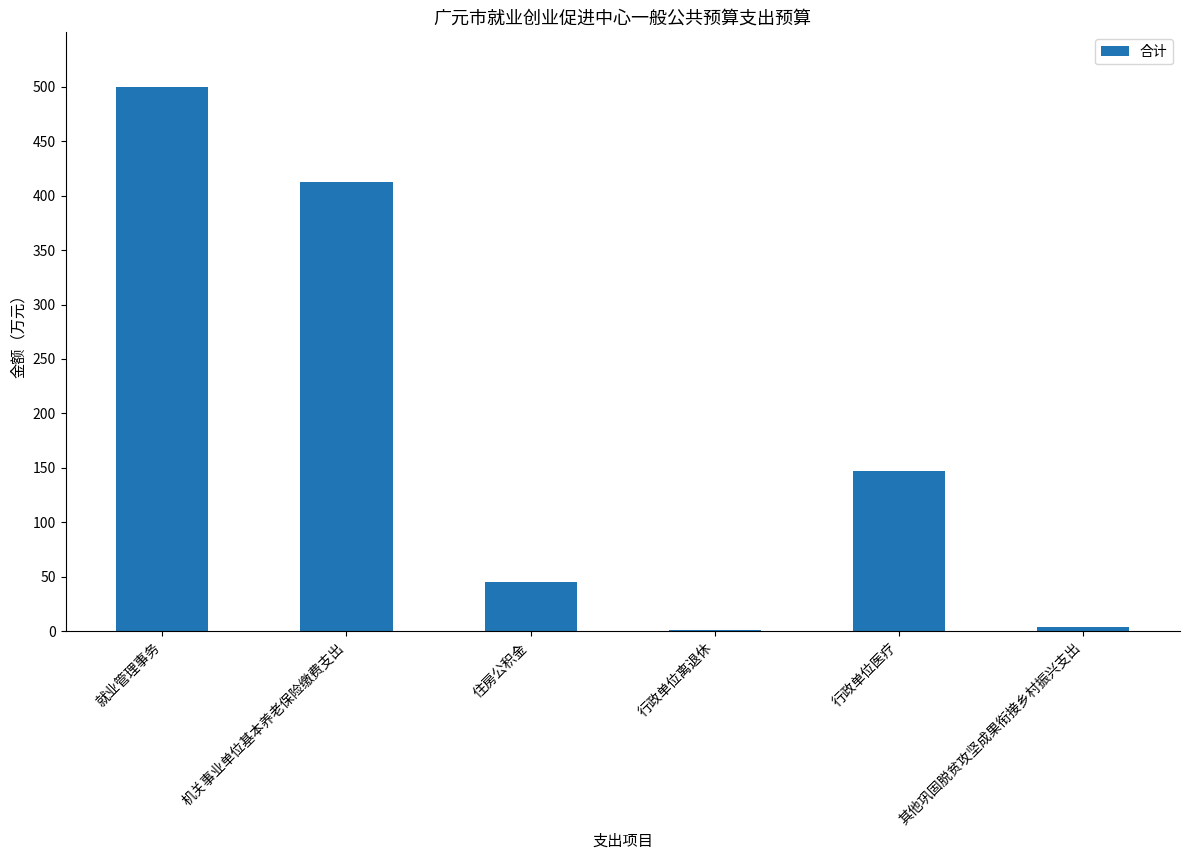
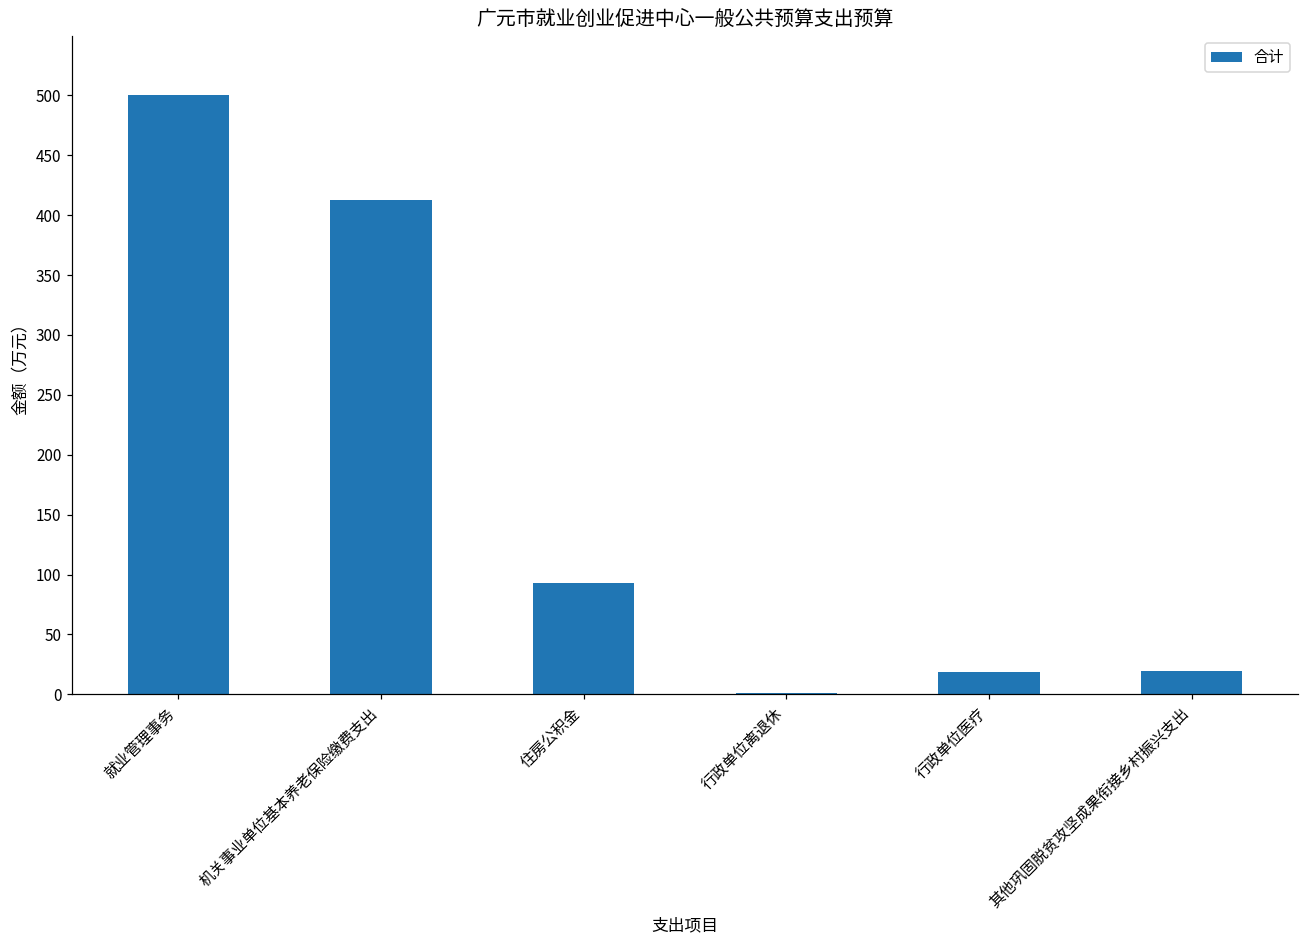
住房公积金: 45 -> 93
行政单位医疗: 147 -> 18
其他巩固脱贫攻坚成果衔接乡村振兴支出: 4 -> 20
